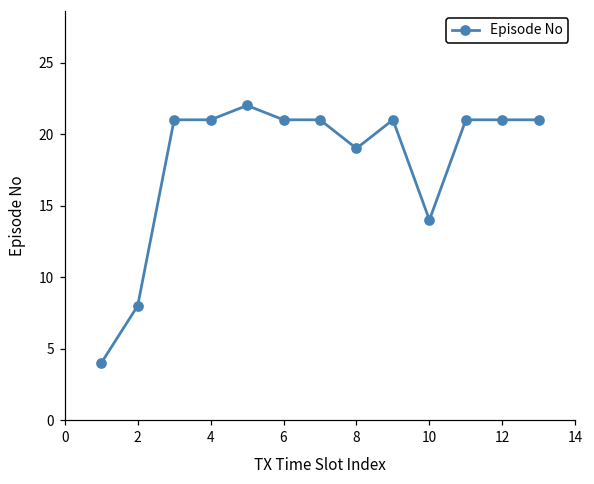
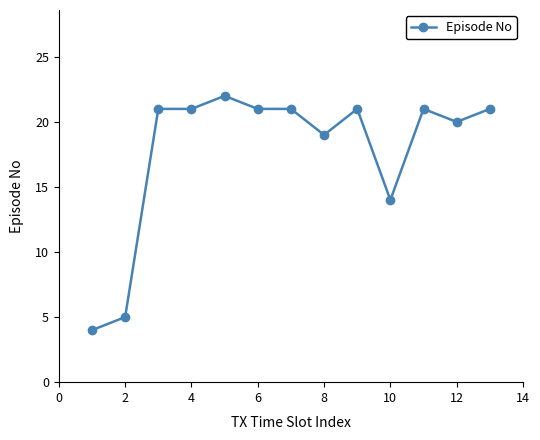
2: 8 -> 5
12: 21 -> 20
